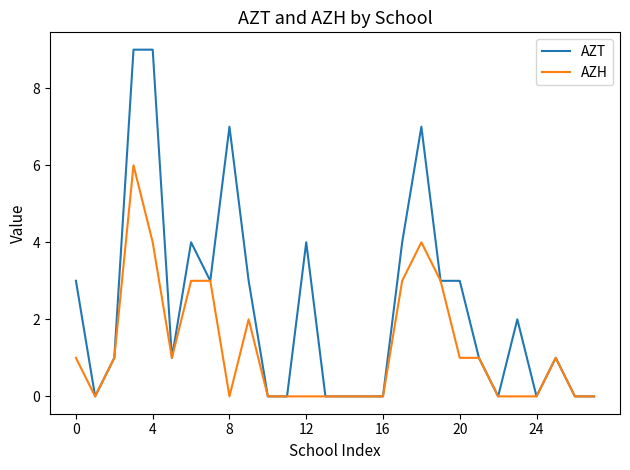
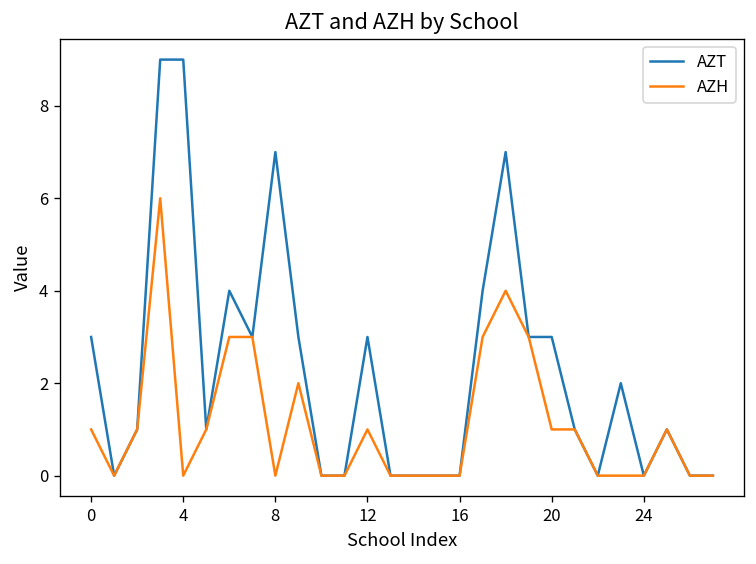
AZH, 4: 4 -> 0
AZT, 12: 4 -> 3
AZH, 12: 0 -> 1
